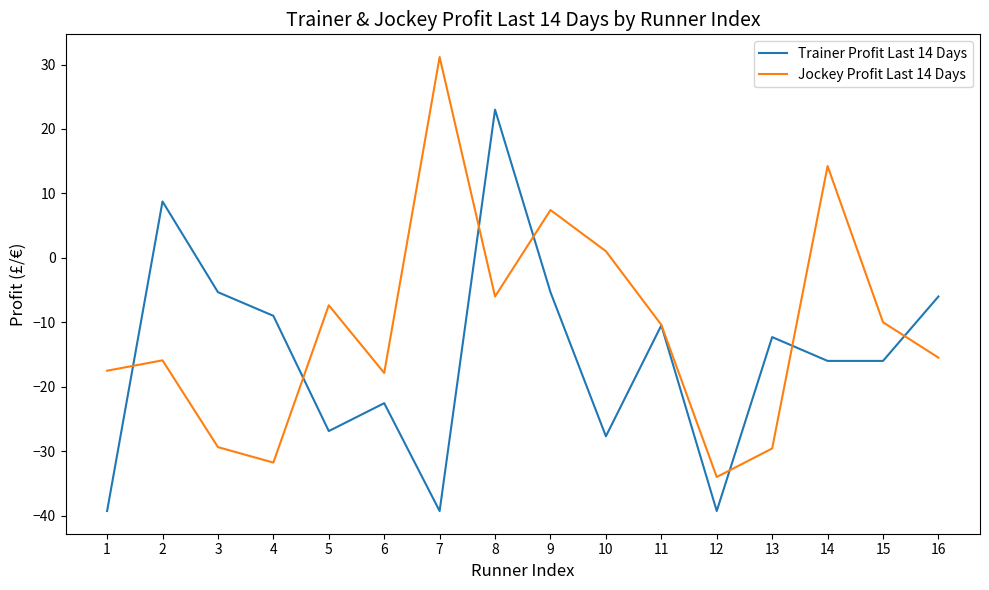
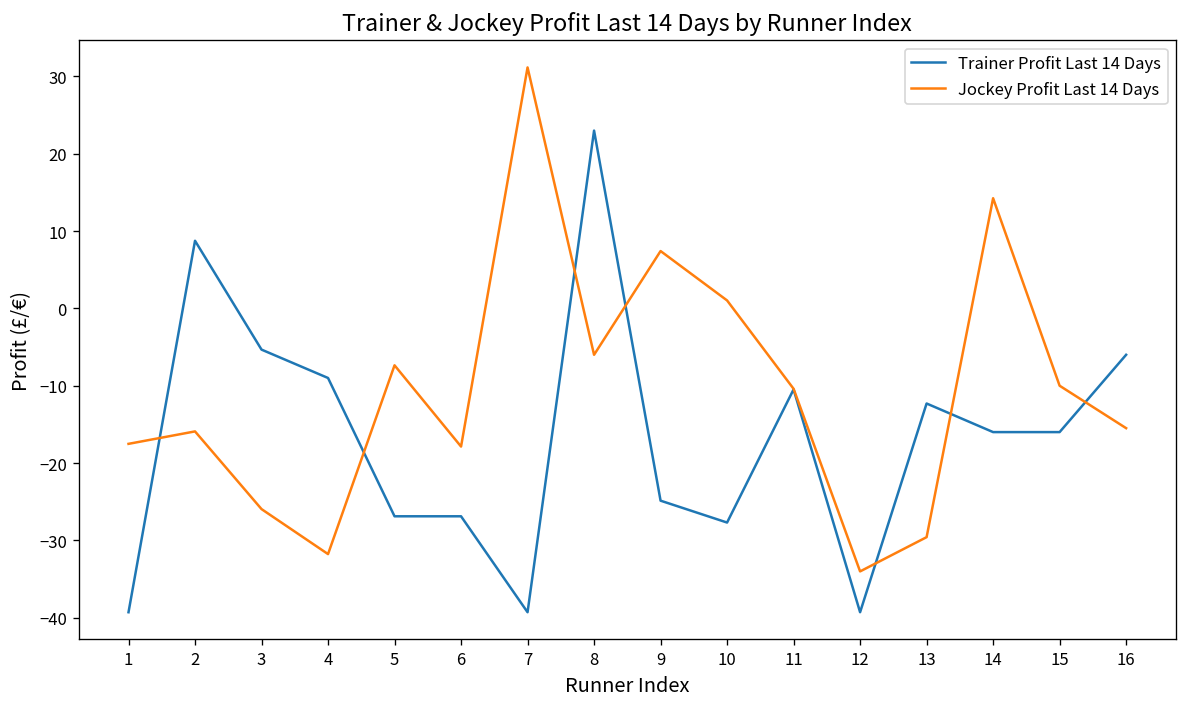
Jockey Profit Last 14 Days, 3: -29 -> -26
Trainer Profit Last 14 Days, 6: -23 -> -27
Trainer Profit Last 14 Days, 9: -5 -> -25
